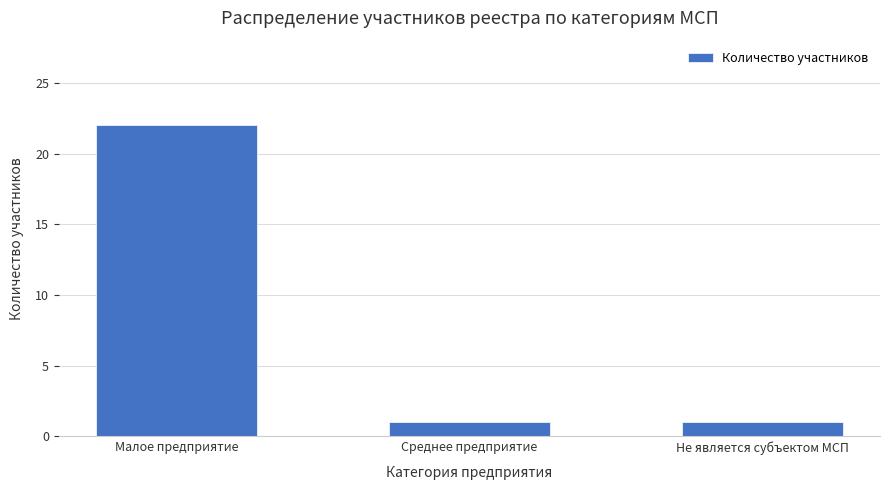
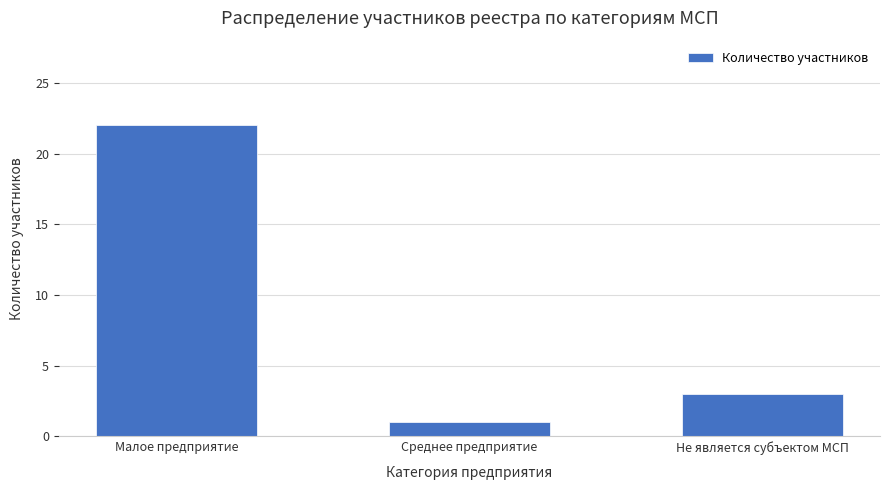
Не является субъектом МСП: 1 -> 3
